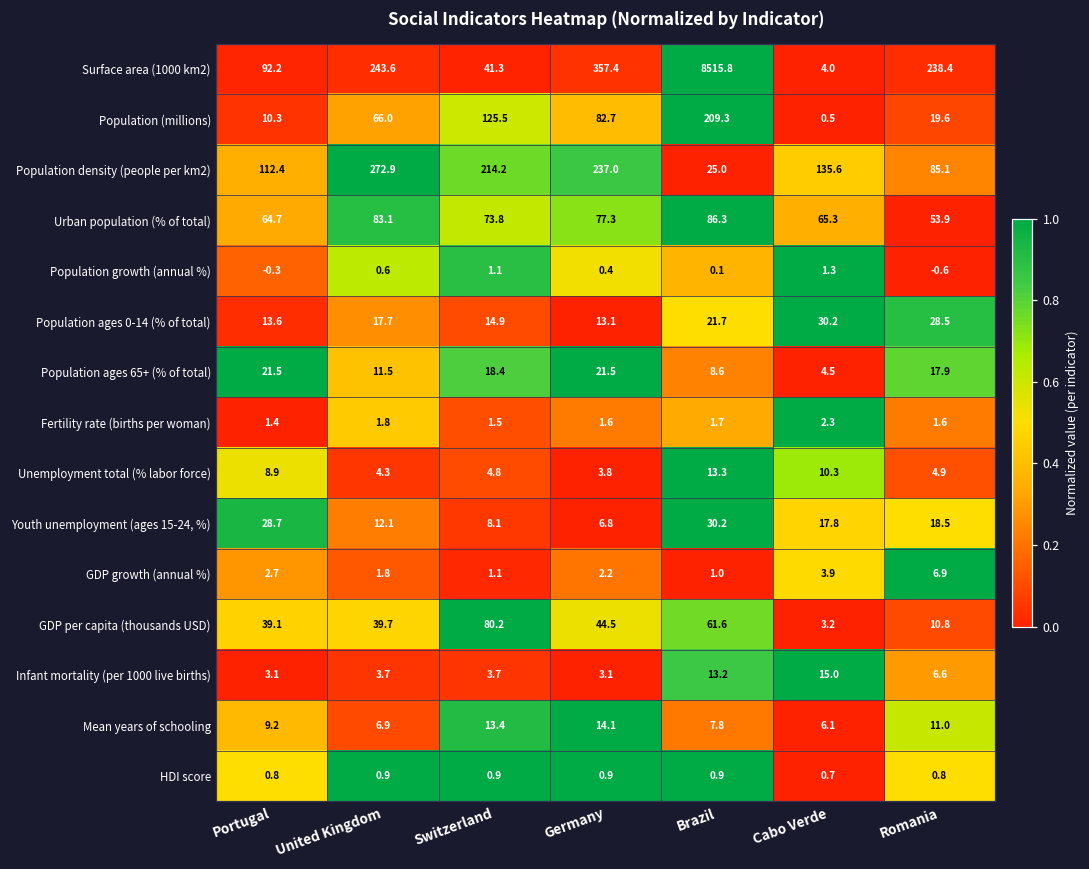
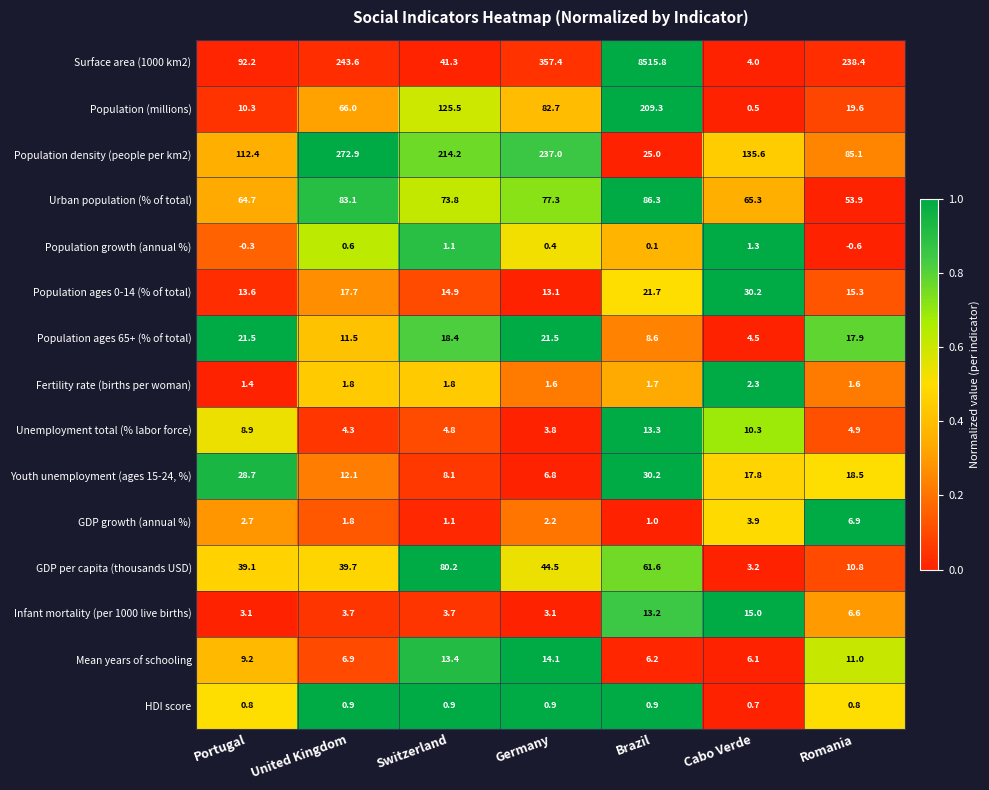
Population ages 0-14 (% of total), Romania: 28.5 -> 15.3
Fertility rate (births per woman), Switzerland: 1.5 -> 1.8
Mean years of schooling, Brazil: 7.8 -> 6.2
